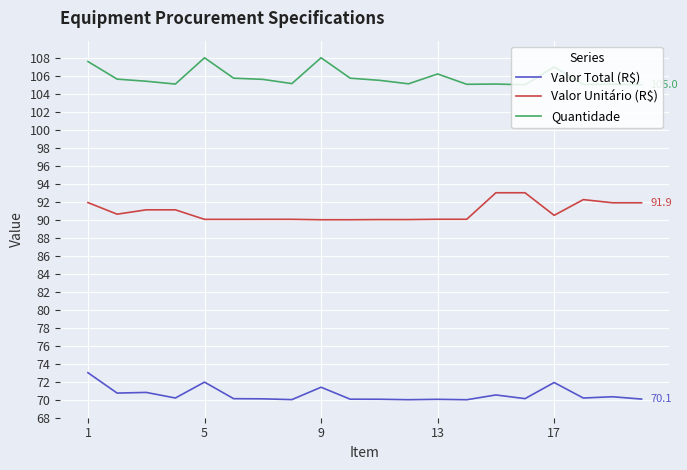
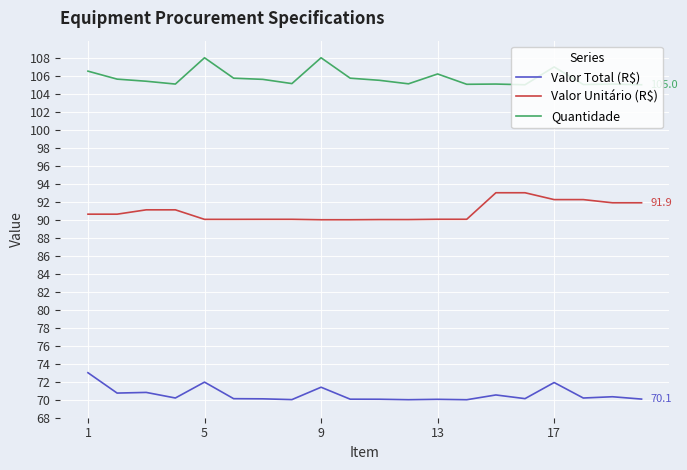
Valor Unitário (R$), 1: 92 -> 91
Quantidade, 1: 108 -> 107
Valor Unitário (R$), 17: 90 -> 92
